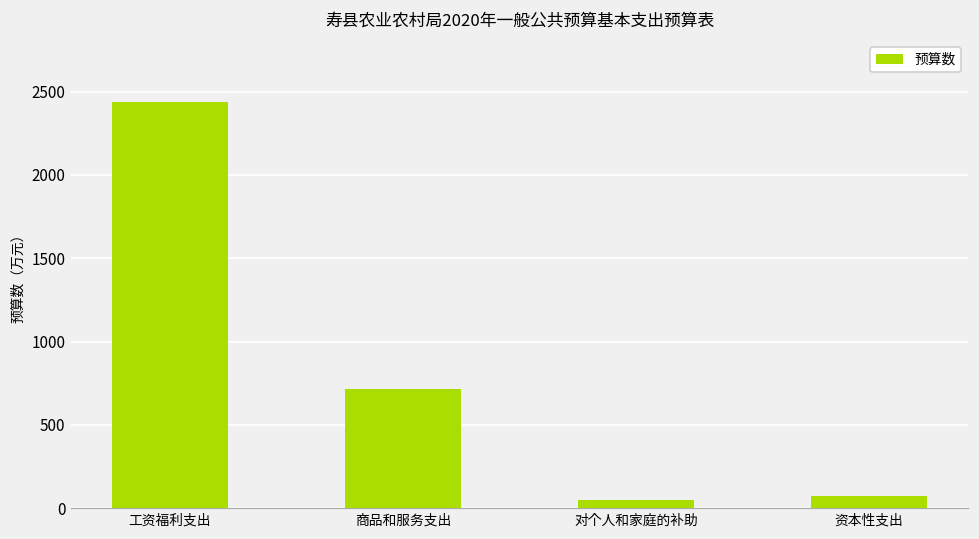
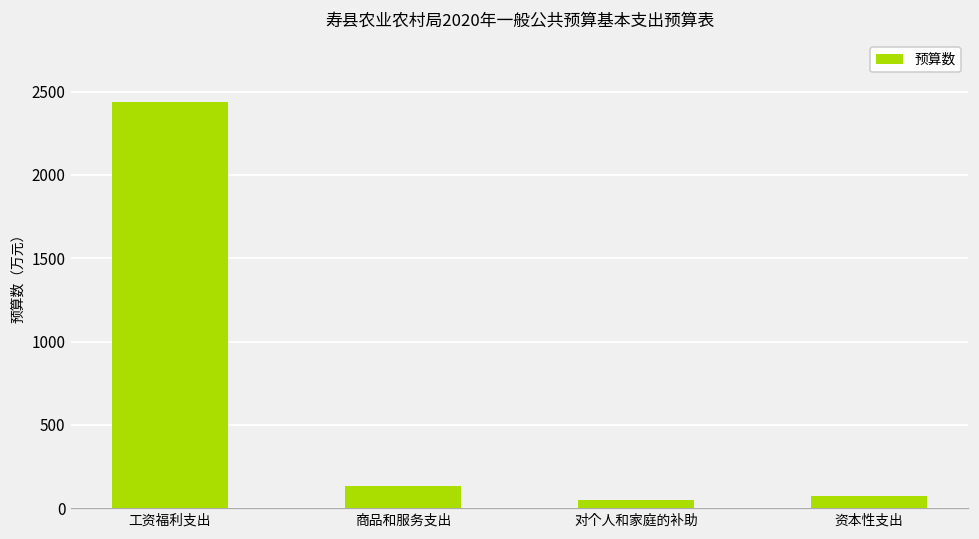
商品和服务支出: 720 -> 130
